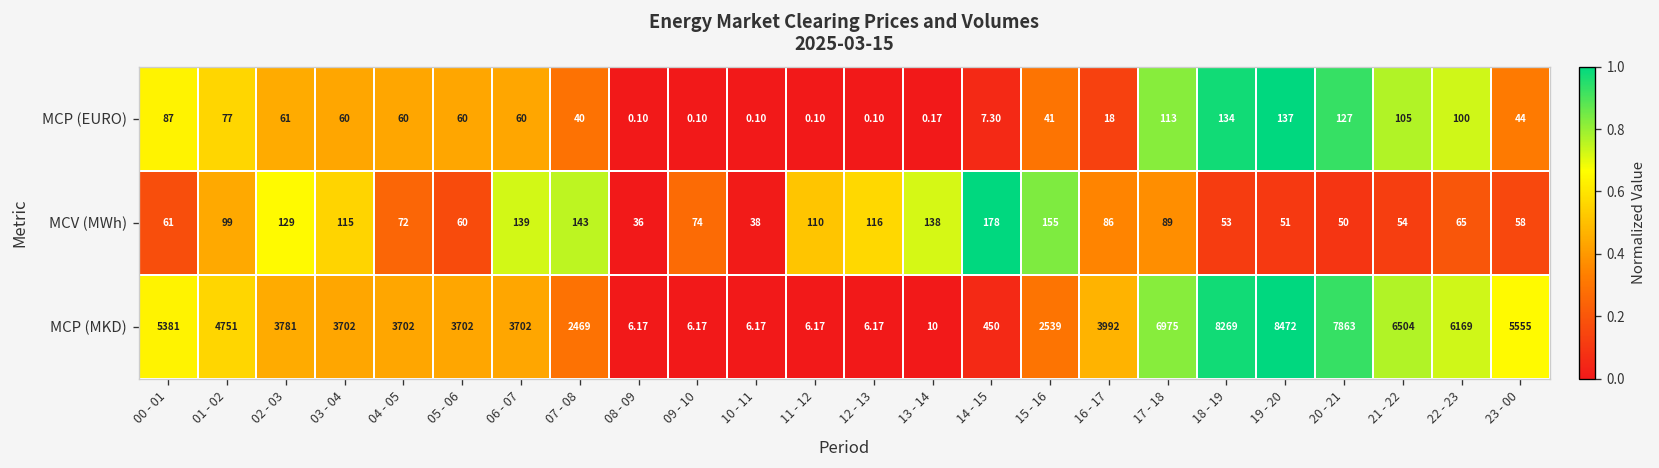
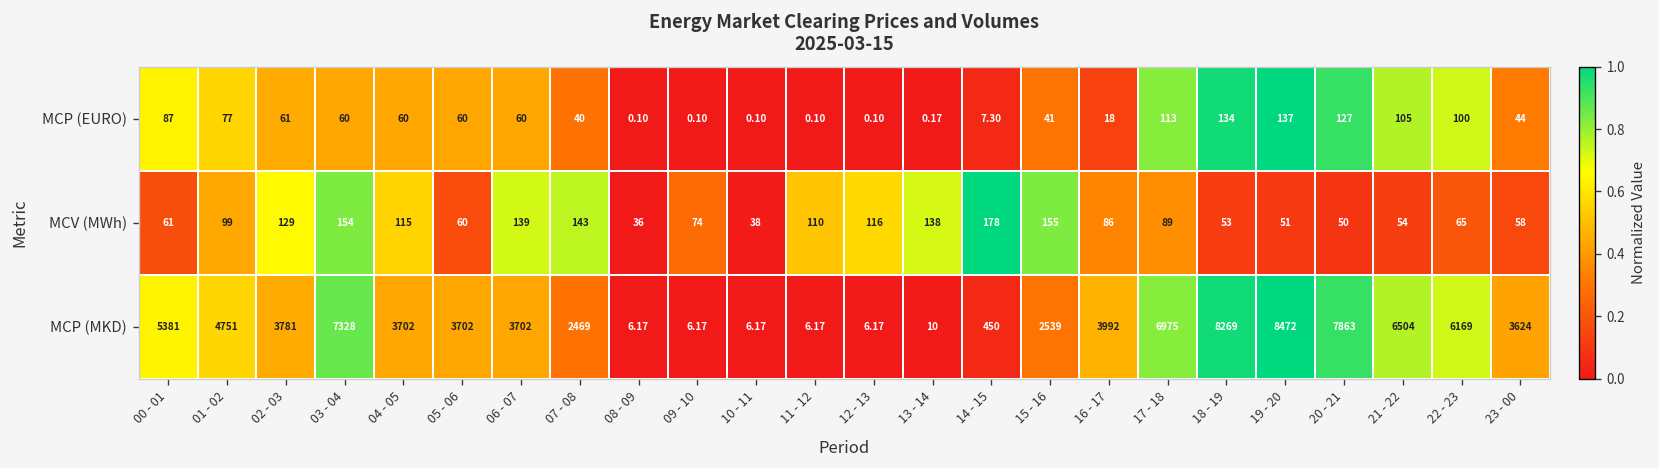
MCV (MWh), 03 - 04: 115 -> 154
MCV (MWh), 04 - 05: 72 -> 115
MCP (MKD), 03 - 04: 3702 -> 7328
MCP (MKD), 23 - 00: 5555 -> 3624
